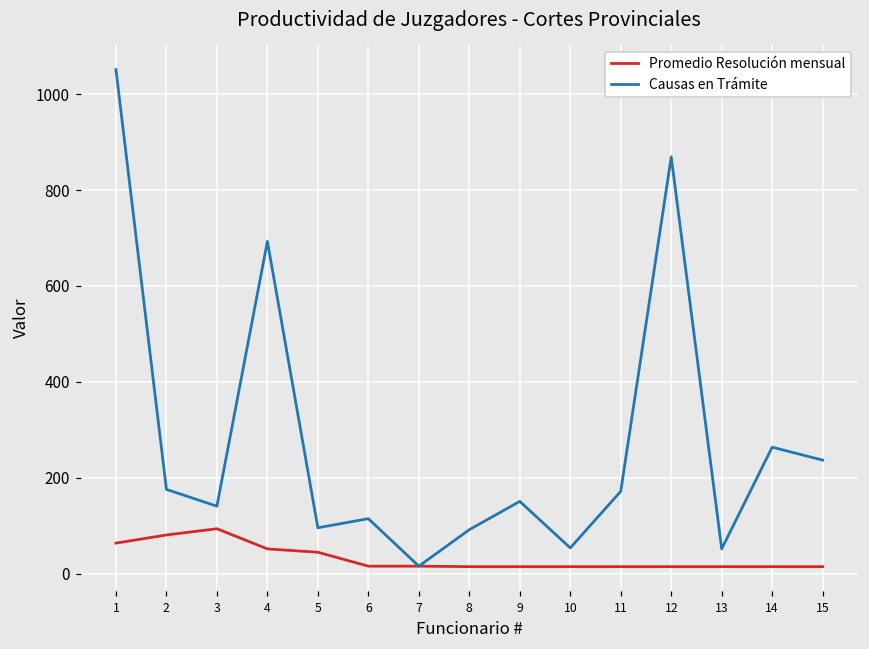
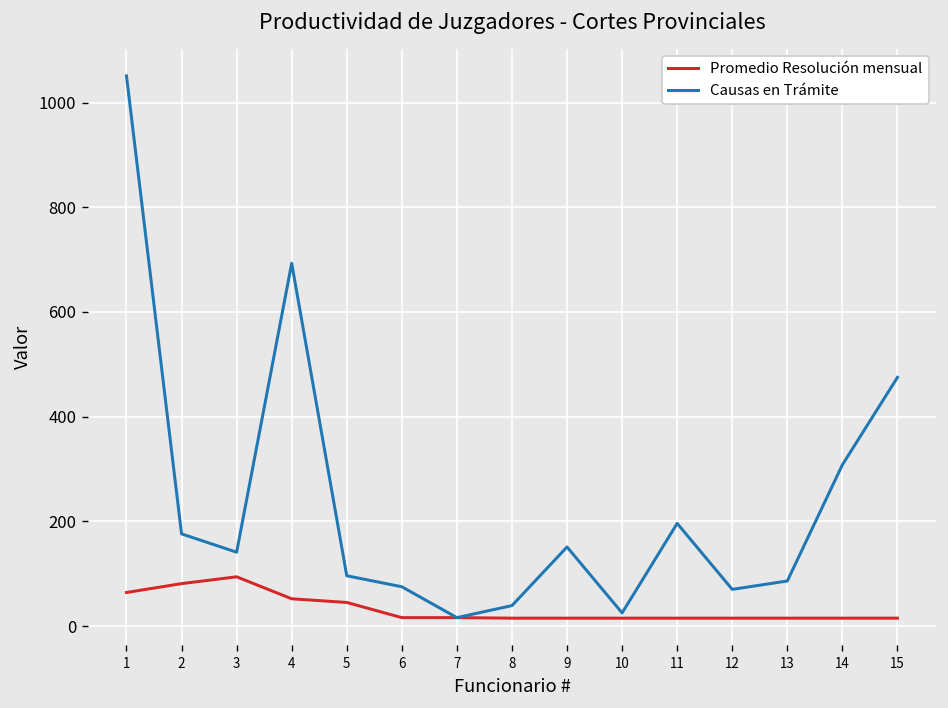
Causas en Trámite, 6: 120 -> 80
Causas en Trámite, 8: 90 -> 40
Causas en Trámite, 10: 50 -> 30
Causas en Trámite, 11: 170 -> 200
Causas en Trámite, 12: 870 -> 70
Causas en Trámite, 13: 50 -> 90
Causas en Trámite, 14: 260 -> 310
Causas en Trámite, 15: 240 -> 480
